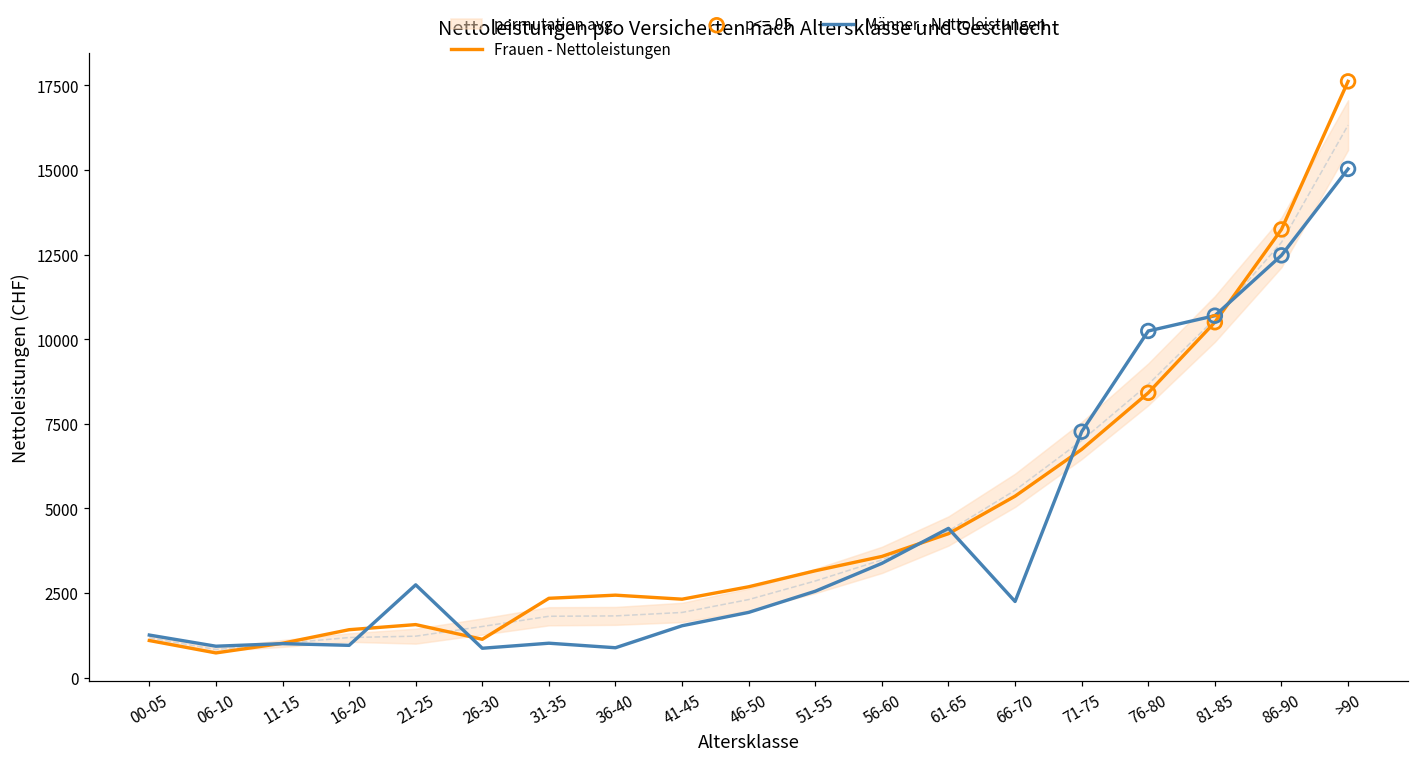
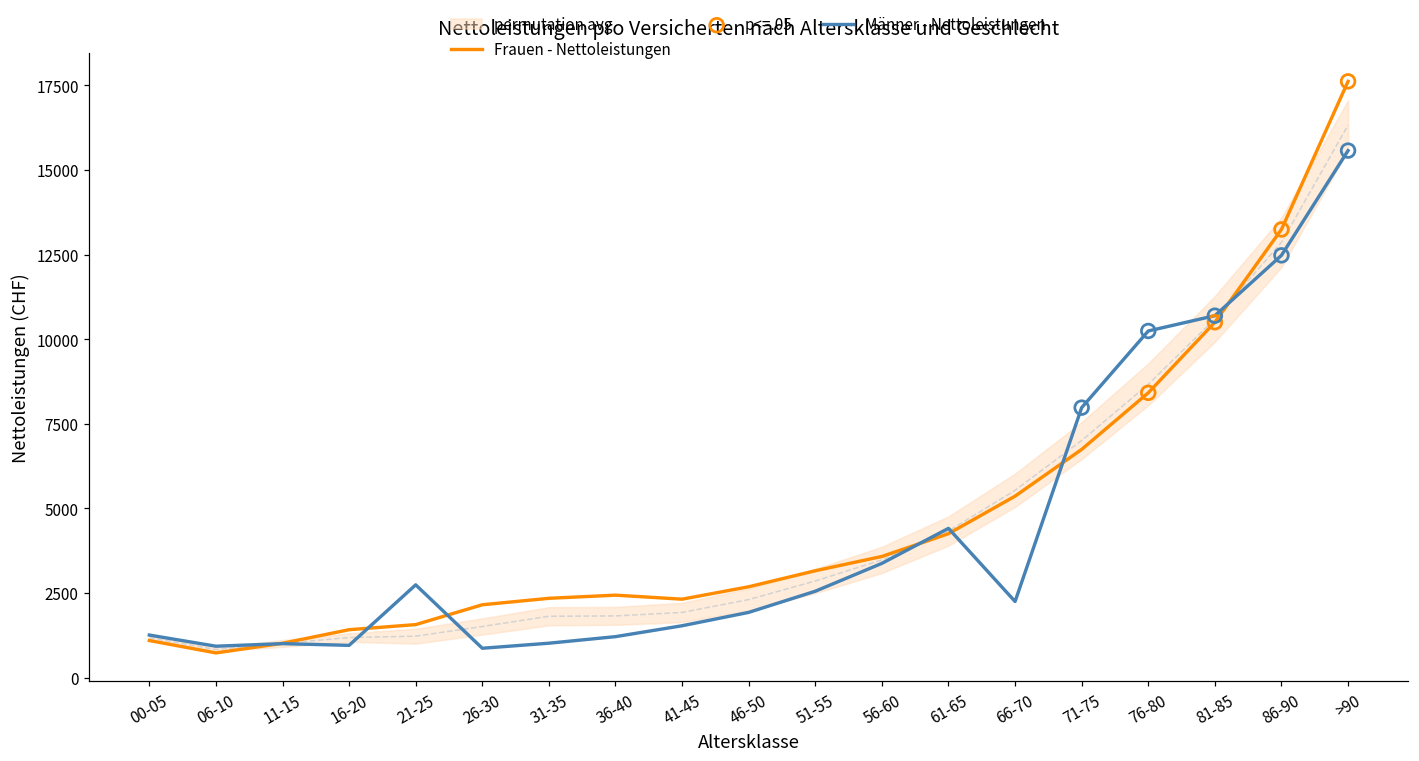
Frauen - Nettoleistungen, 26-30: 1100 -> 2200
Männer - Nettoleistungen, 36-40: 900 -> 1200
Männer - Nettoleistungen, 71-75: 7300 -> 8000
Männer - Nettoleistungen, >90: 15000 -> 15600
